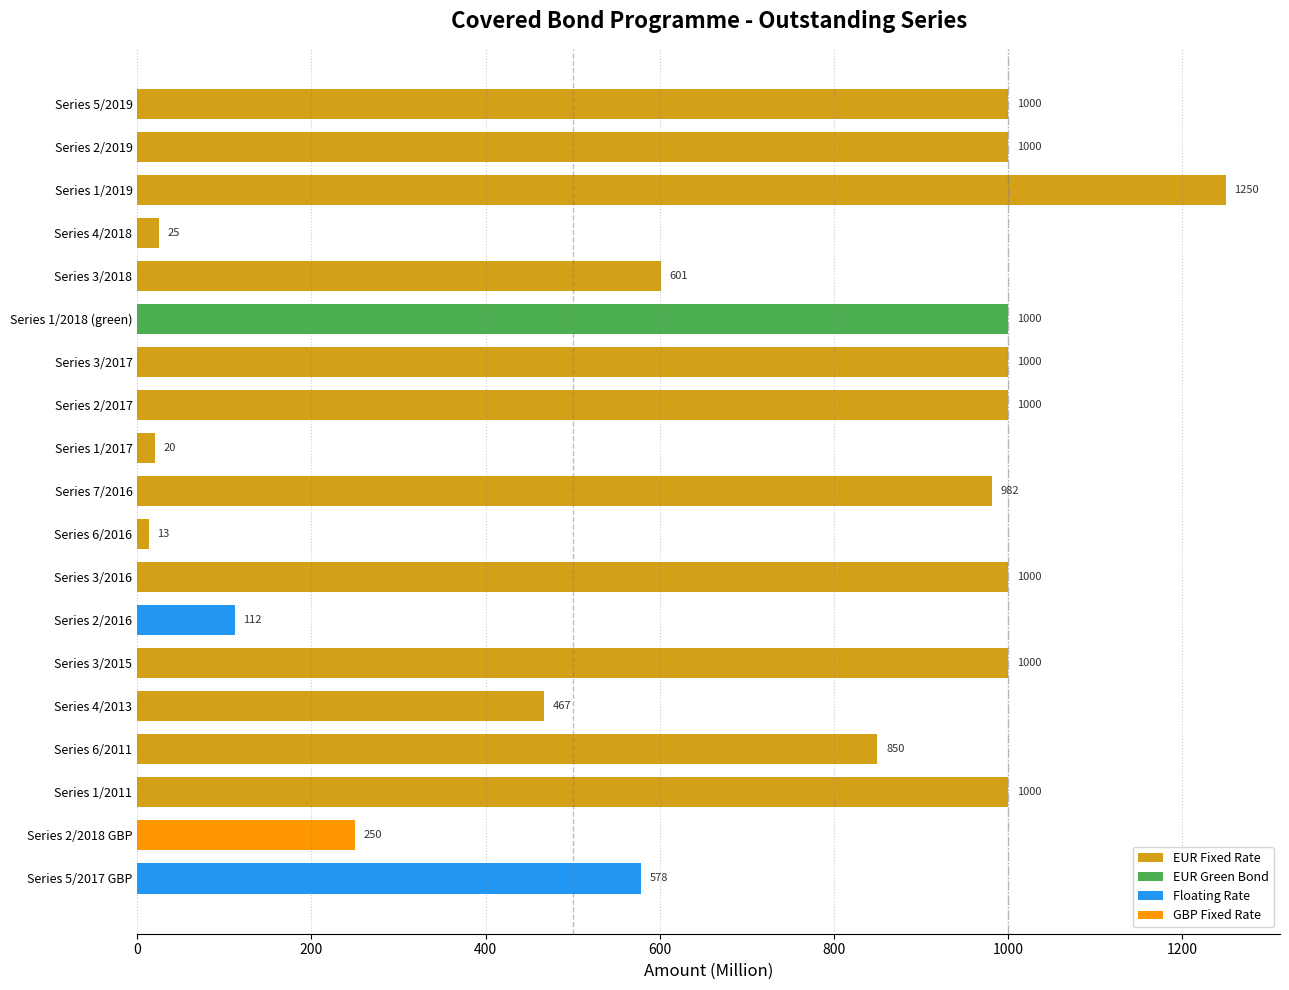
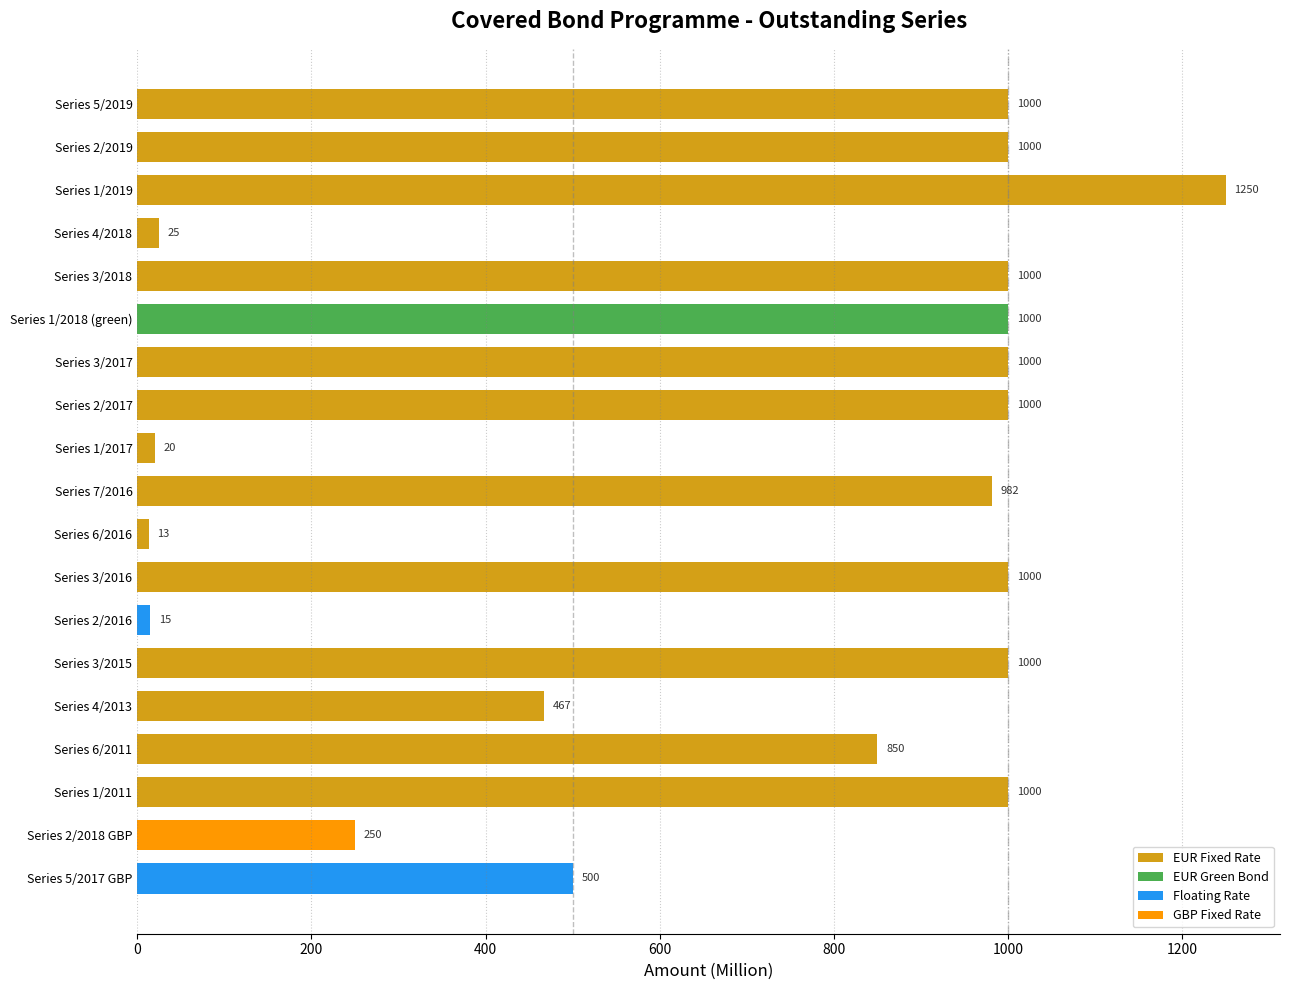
Series 3/2018: 601 -> 1000
Series 2/2016: 112 -> 15
Series 5/2017 GBP: 578 -> 500
